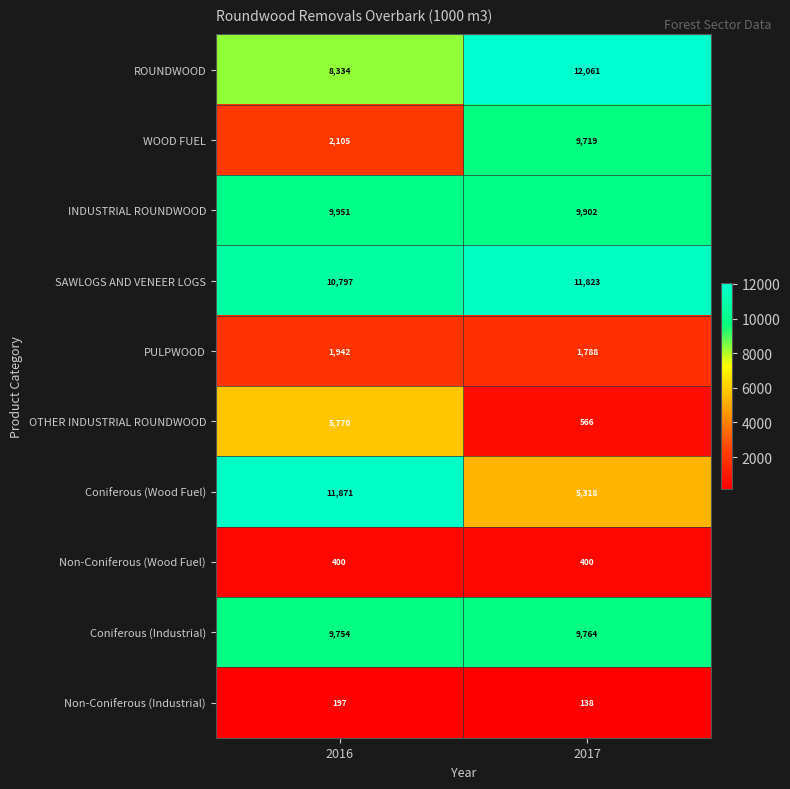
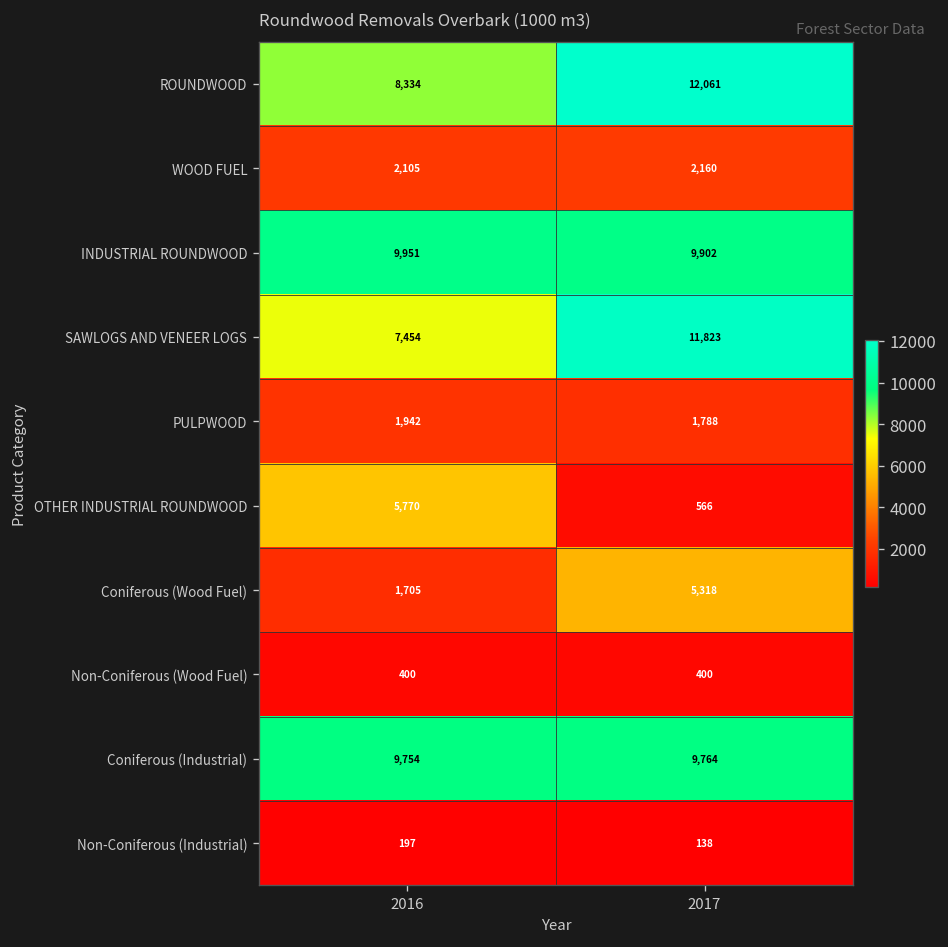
WOOD FUEL, 2017: 9,719 -> 2,160
SAWLOGS AND VENEER LOGS, 2016: 10,797 -> 7,454
Coniferous (Wood Fuel), 2016: 11,871 -> 1,705
